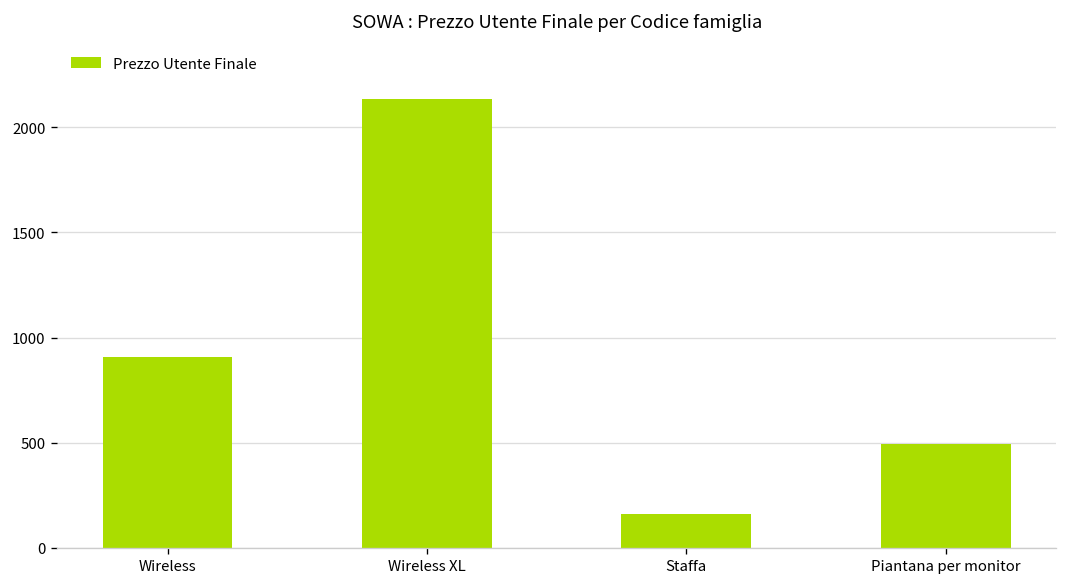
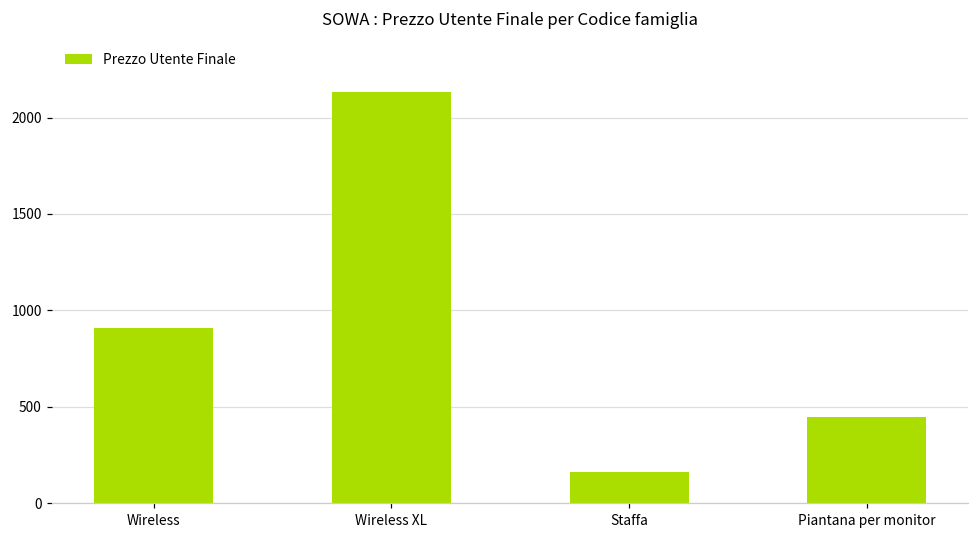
Piantana per monitor: 490 -> 440
